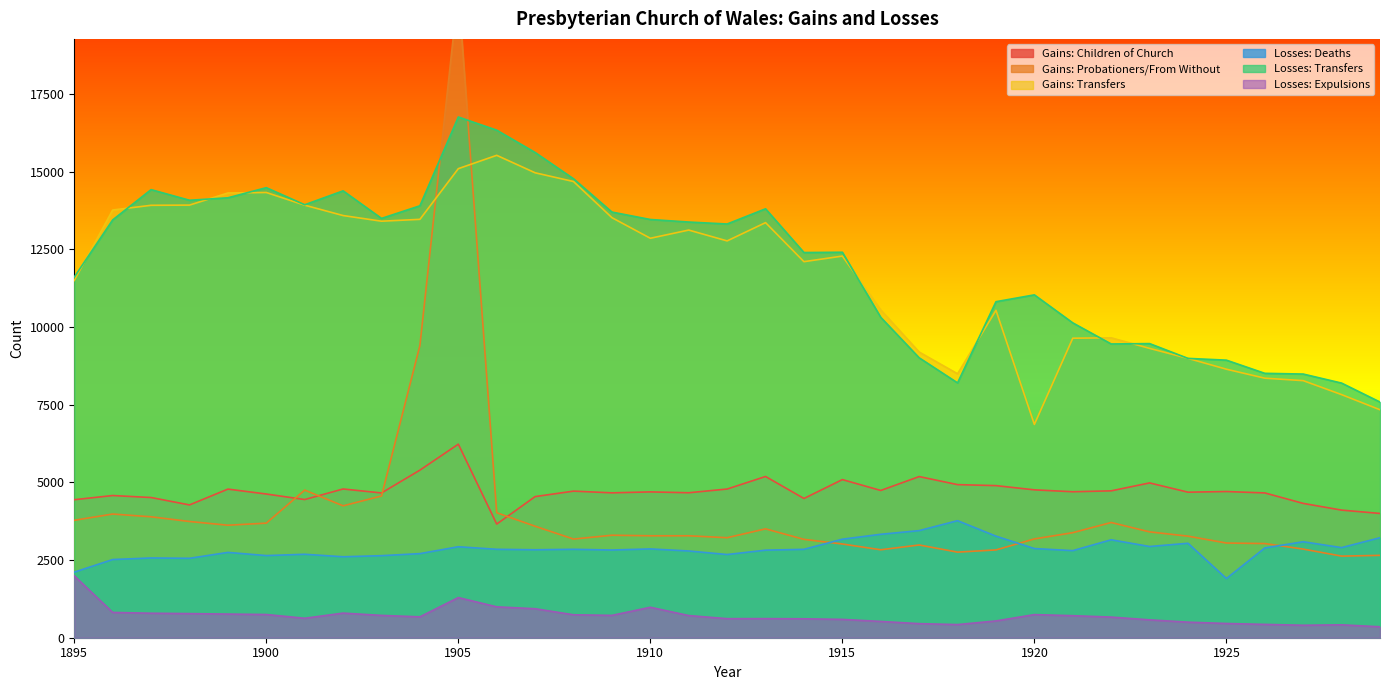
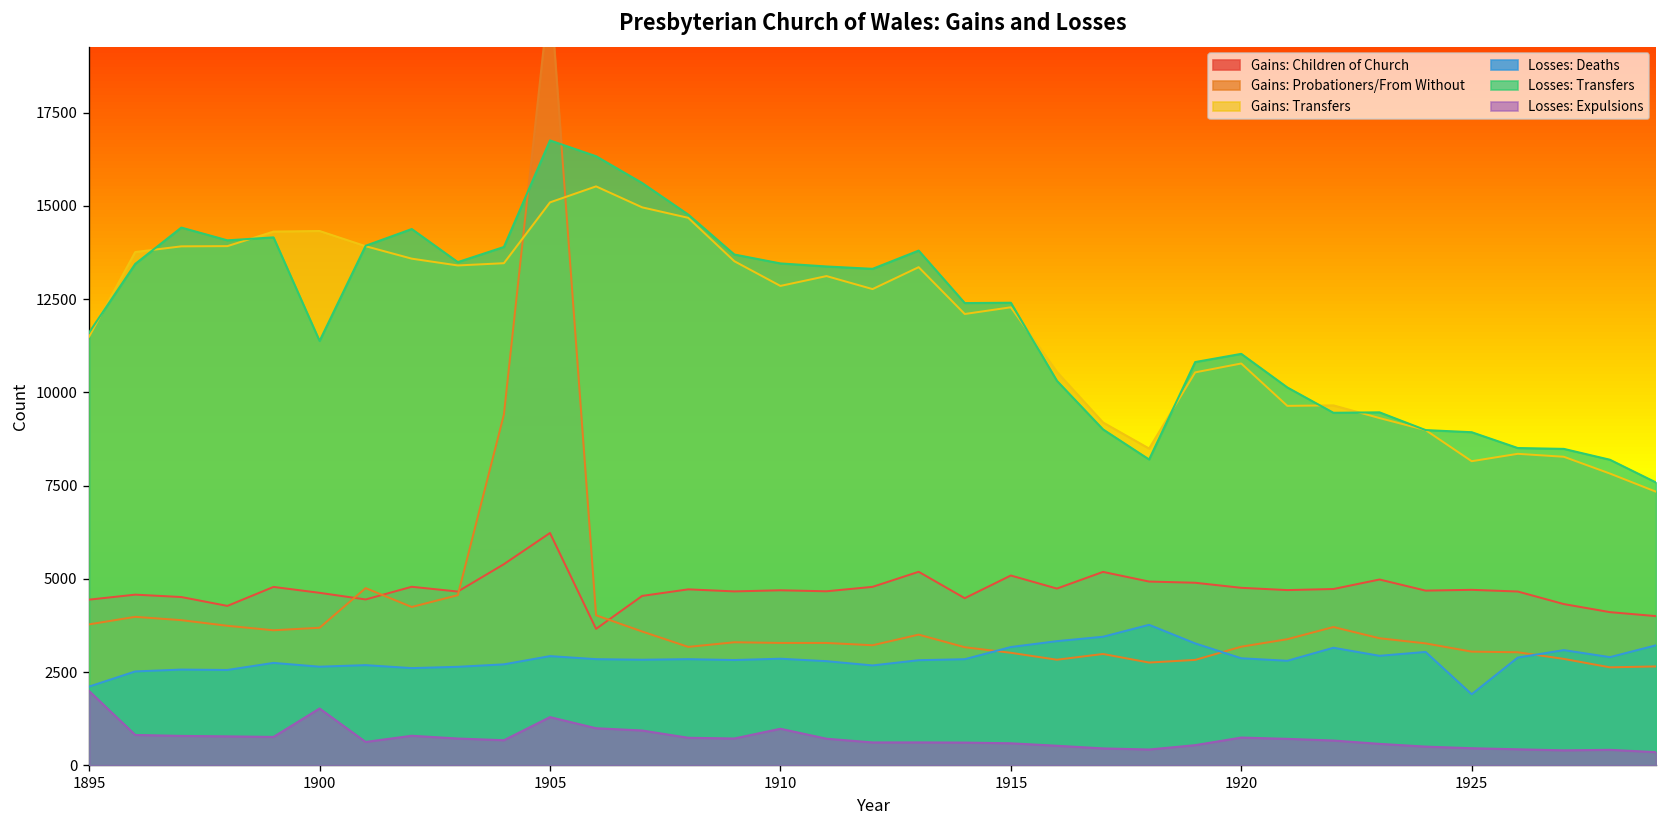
Losses: Transfers, 1900: 14500 -> 11400
Losses: Expulsions, 1900: 700 -> 1500
Gains: Transfers, 1920: 6900 -> 10800
Gains: Transfers, 1925: 8600 -> 8200
